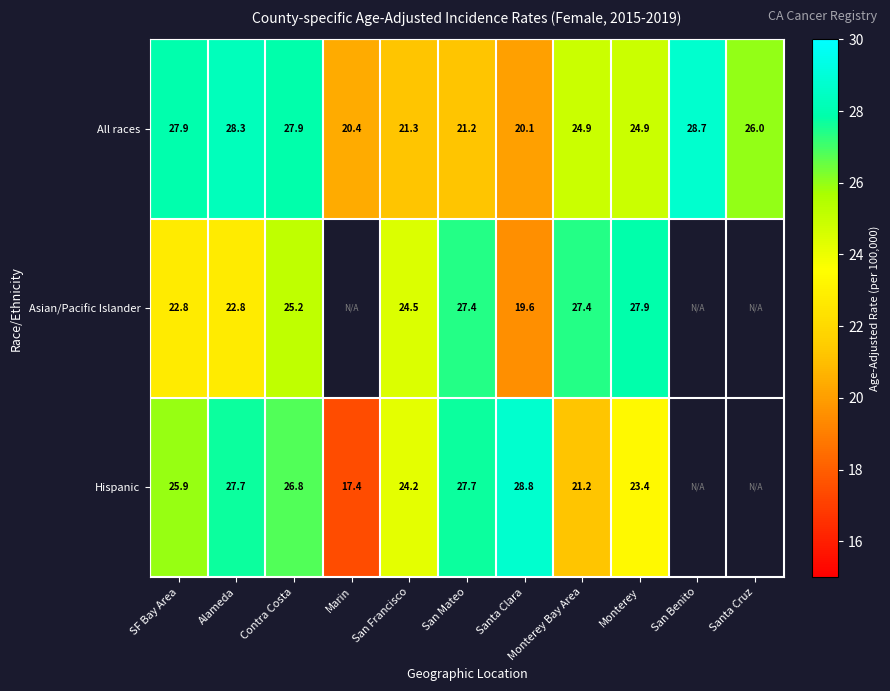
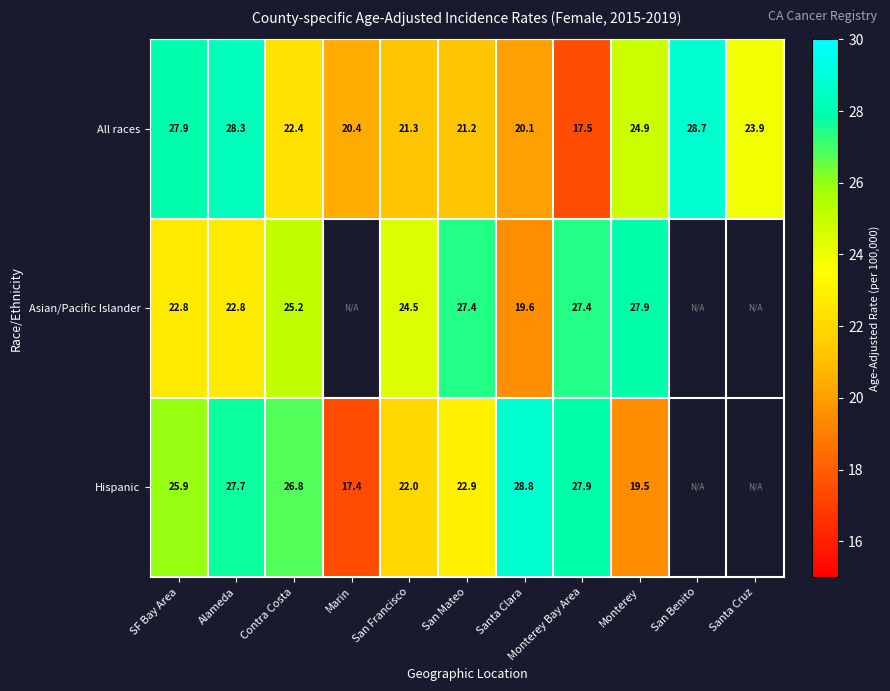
All races, Contra Costa: 27.9 -> 22.4
All races, Monterey Bay Area: 24.9 -> 17.5
All races, Santa Cruz: 26.0 -> 23.9
Hispanic, San Francisco: 24.2 -> 22.0
Hispanic, San Mateo: 27.7 -> 22.9
Hispanic, Monterey Bay Area: 21.2 -> 27.9
Hispanic, Monterey: 23.4 -> 19.5
